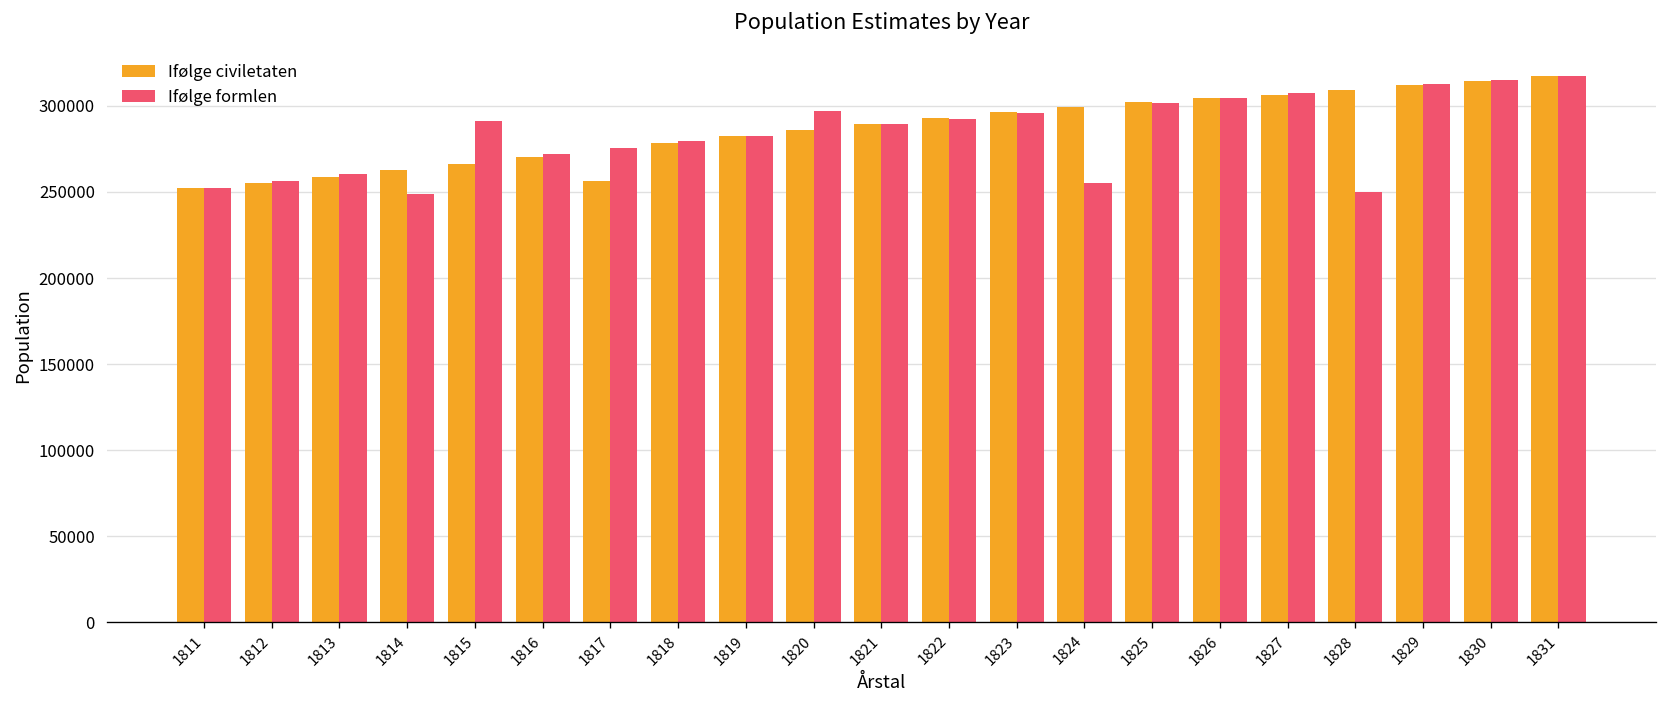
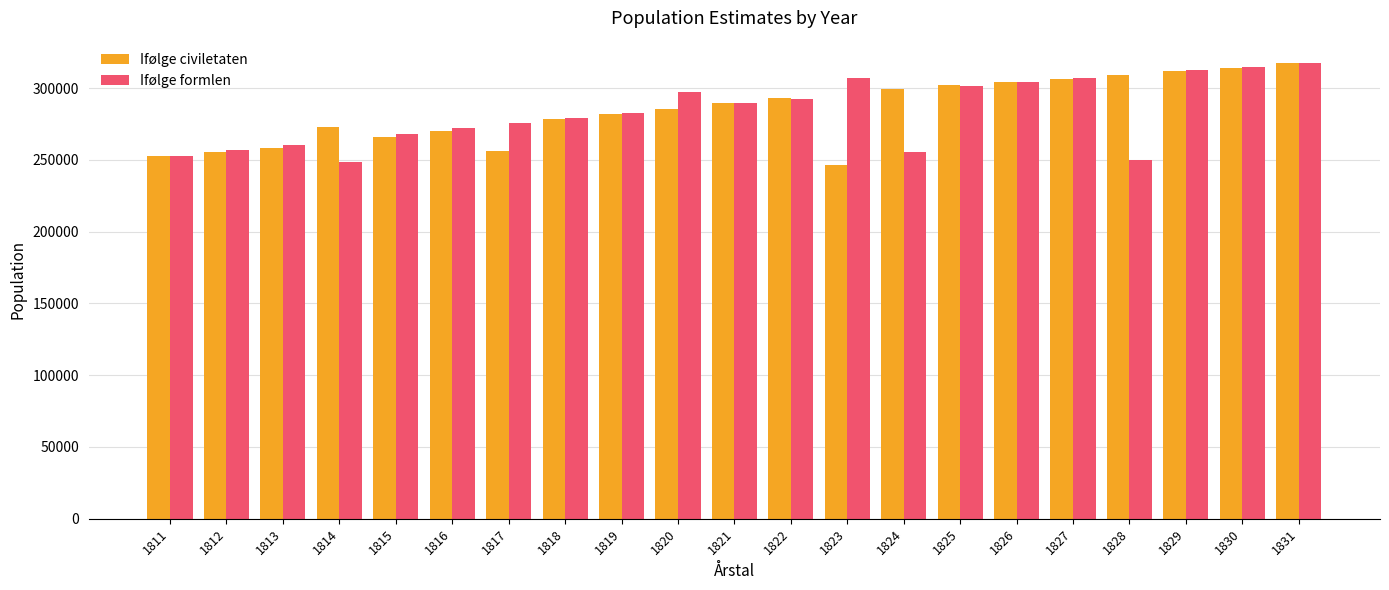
Ifølge civiletaten, 1814: 263000 -> 273000
Ifølge formlen, 1815: 291000 -> 268000
Ifølge civiletaten, 1823: 296000 -> 247000
Ifølge formlen, 1823: 296000 -> 307000
